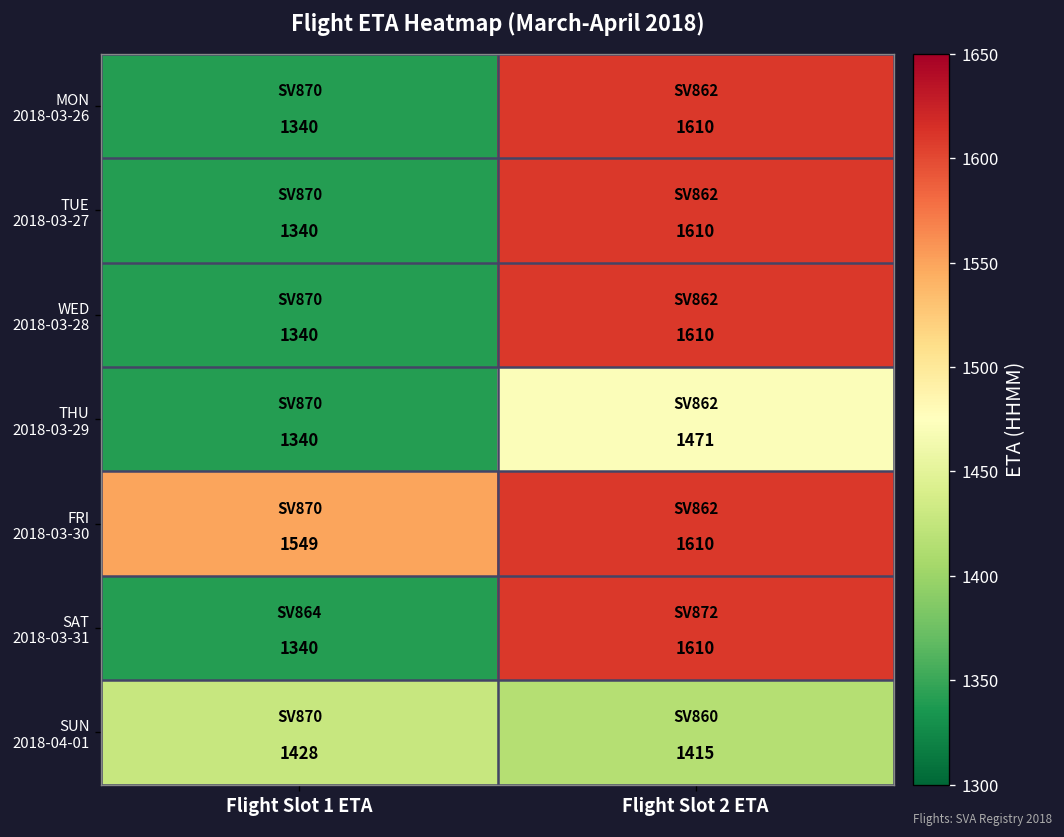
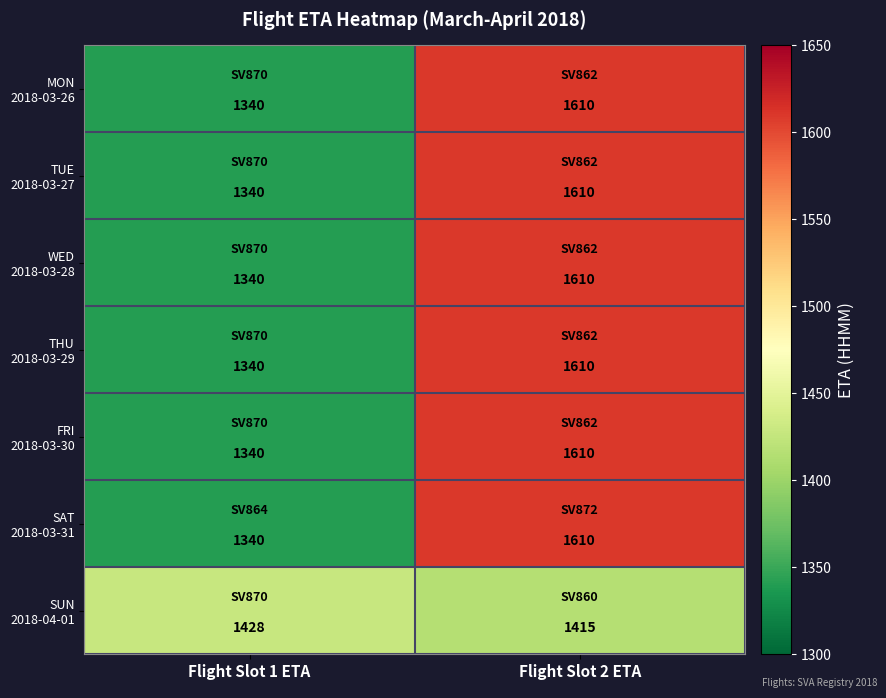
THU 2018-03-29, Flight Slot 2 ETA: 1471 -> 1610
FRI 2018-03-30, Flight Slot 1 ETA: 1549 -> 1340
